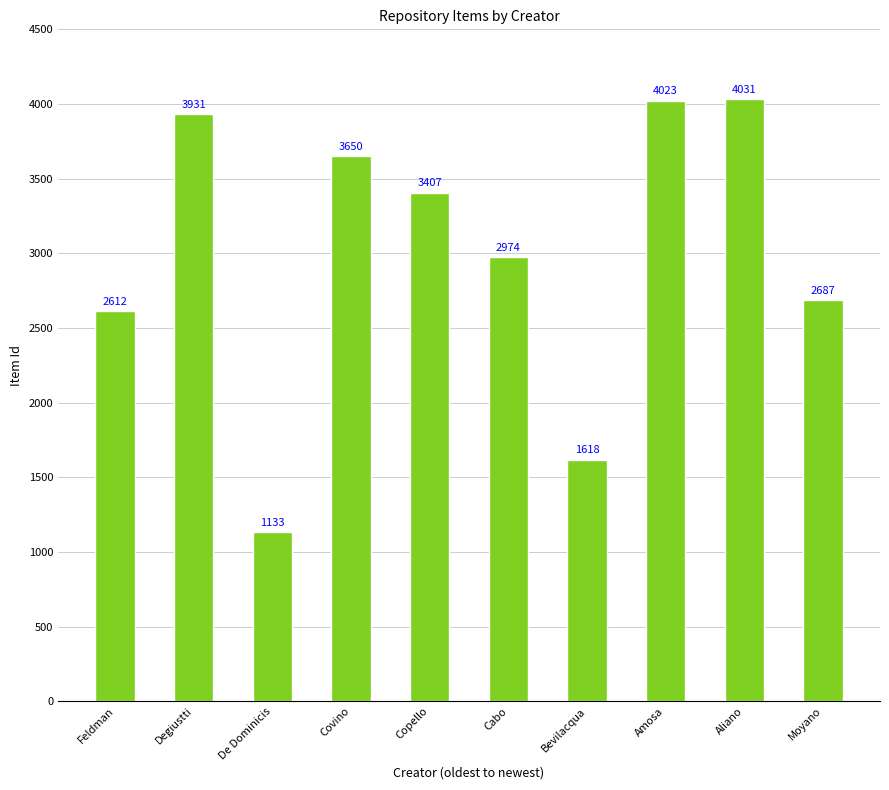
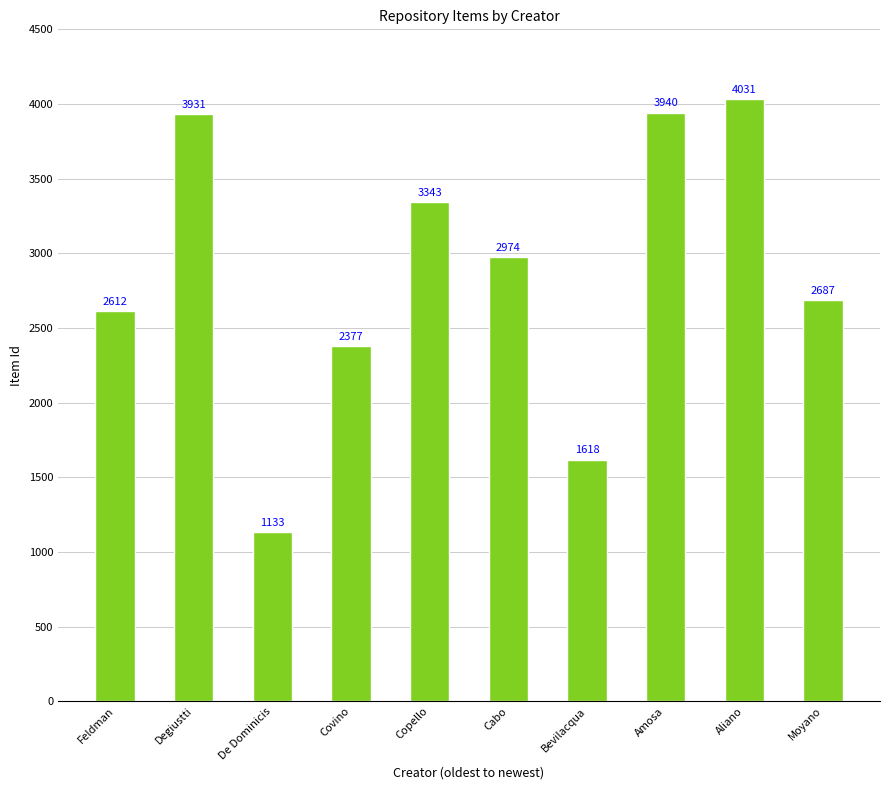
Covino: 3650 -> 2377
Copello: 3407 -> 3343
Amosa: 4023 -> 3940
